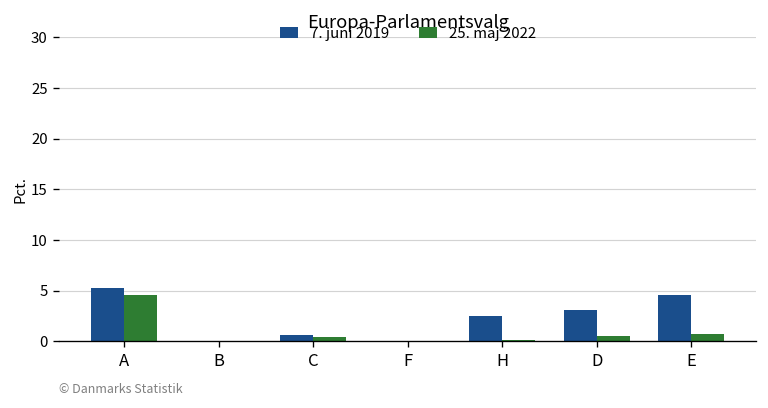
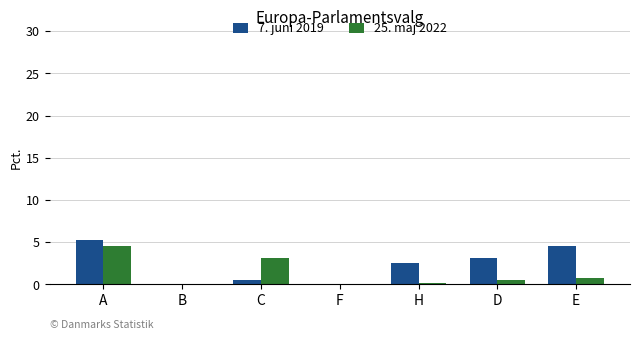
25. maj 2022, C: 0 -> 3
